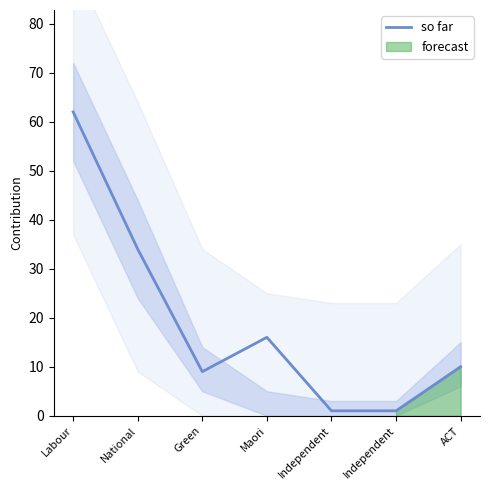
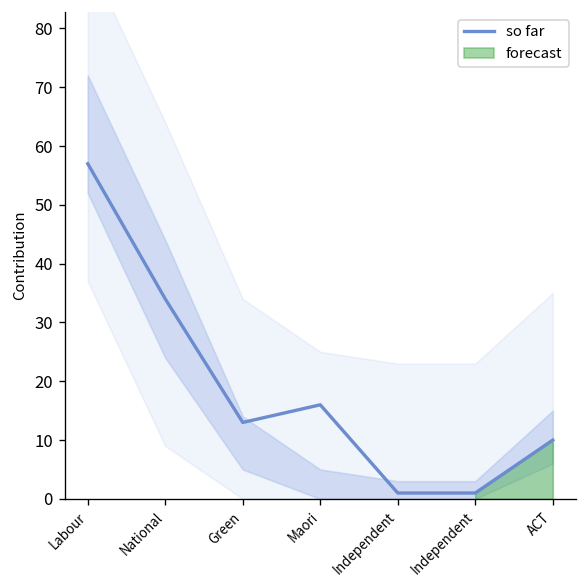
so far, Labour: 62 -> 57
so far, Green: 9 -> 13
